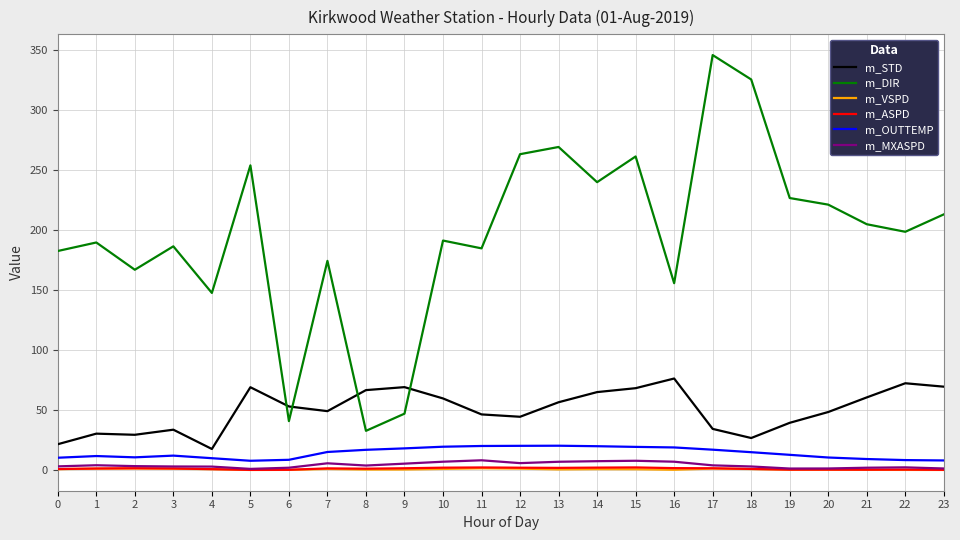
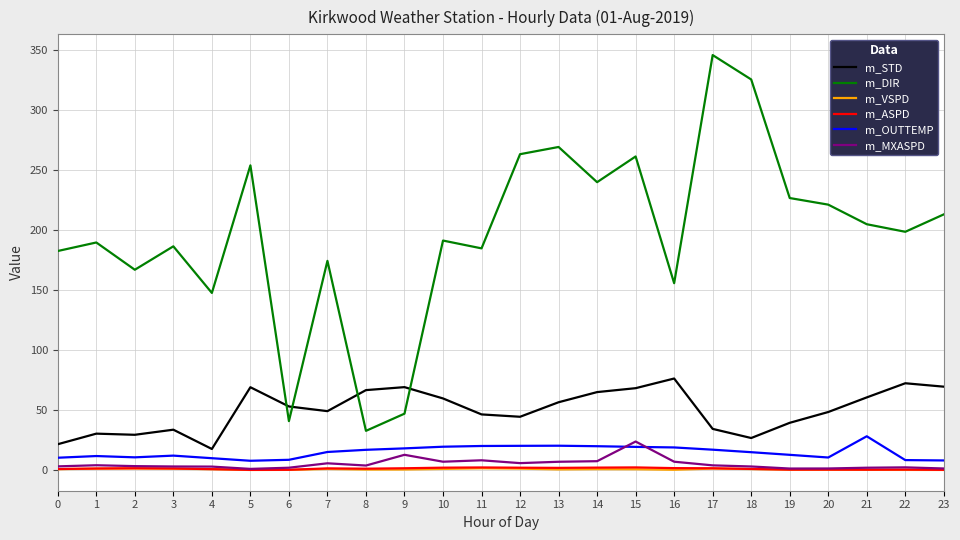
m_MXASPD, 9: 5 -> 13
m_MXASPD, 15: 8 -> 24
m_OUTTEMP, 21: 9 -> 28
